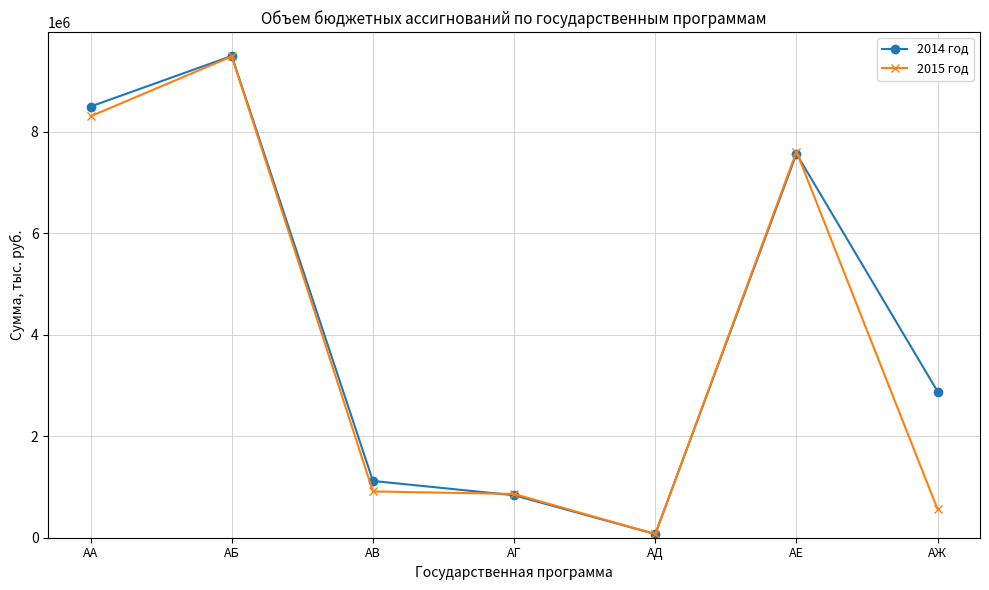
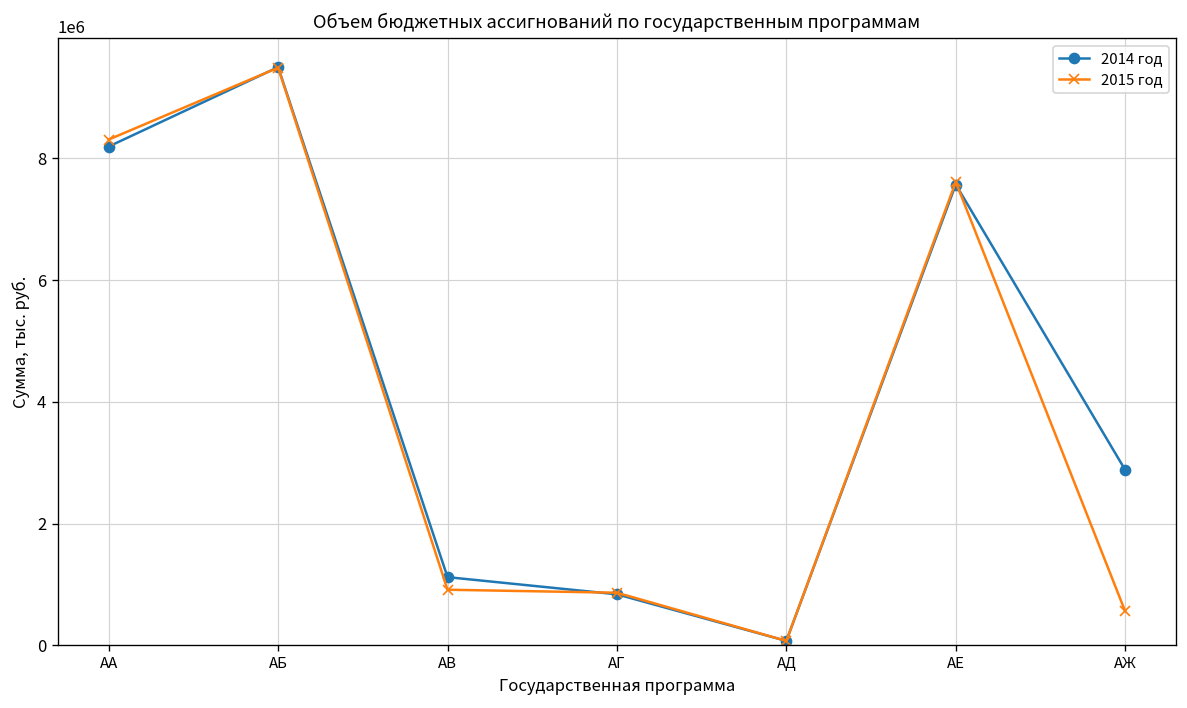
2014 год, АА: 8500000 -> 8200000
